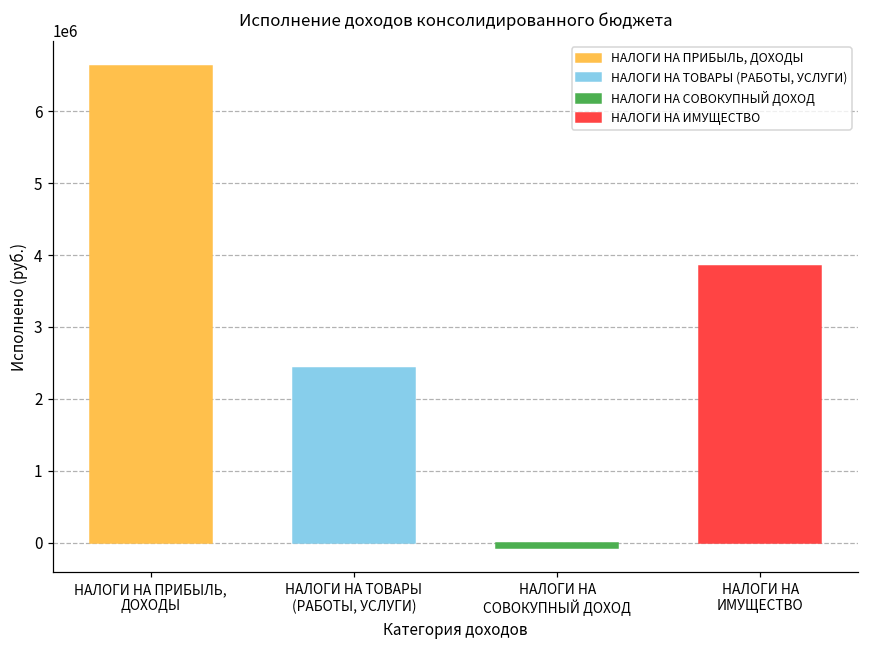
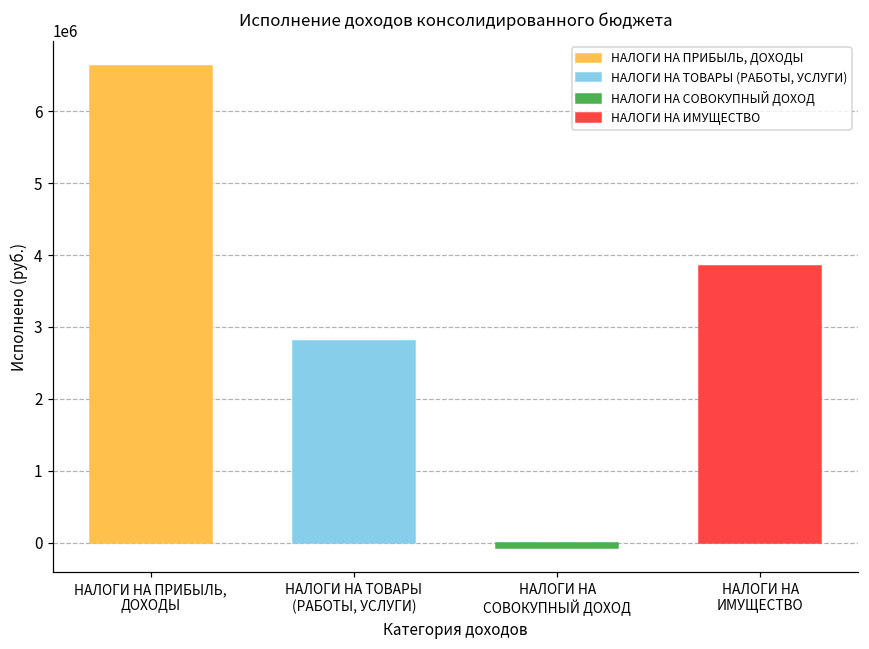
НАЛОГИ НА ТОВАРЫ (РАБОТЫ, УСЛУГИ): 2400000 -> 2800000
